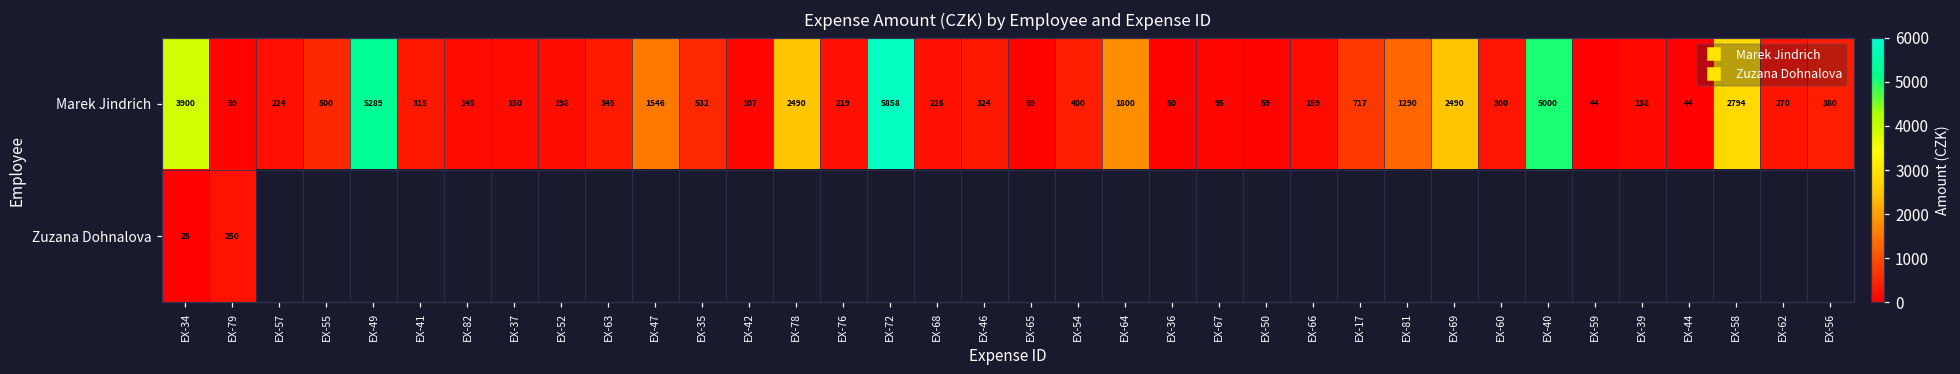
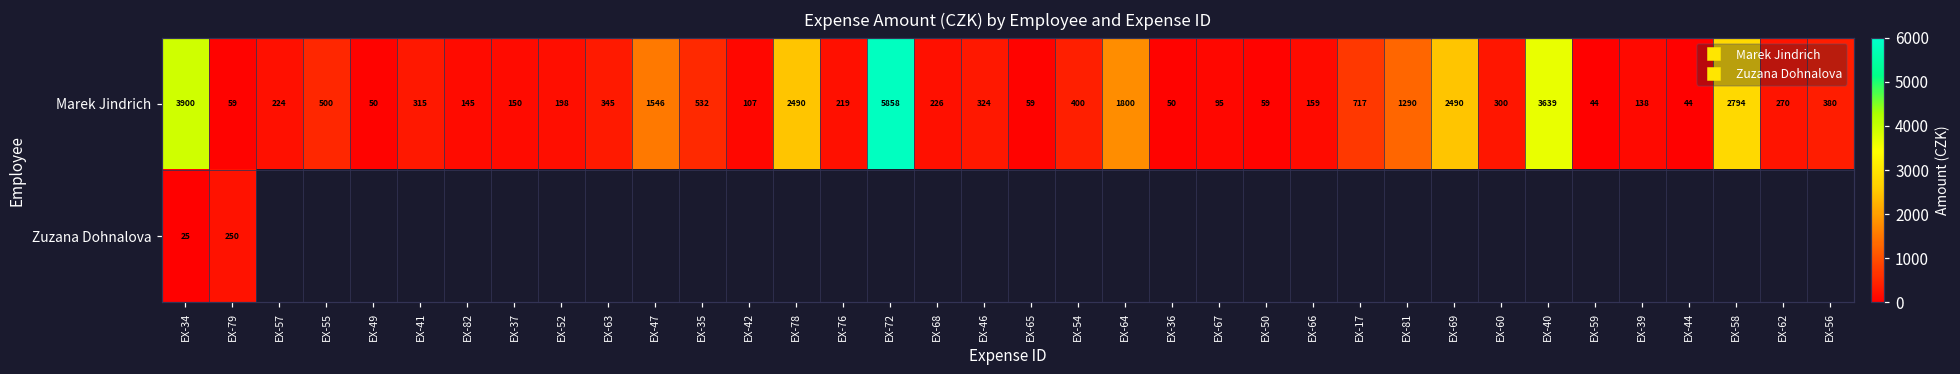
Marek Jindrich, EX-49: 5289 -> 50
Marek Jindrich, EX-40: 5000 -> 3639
